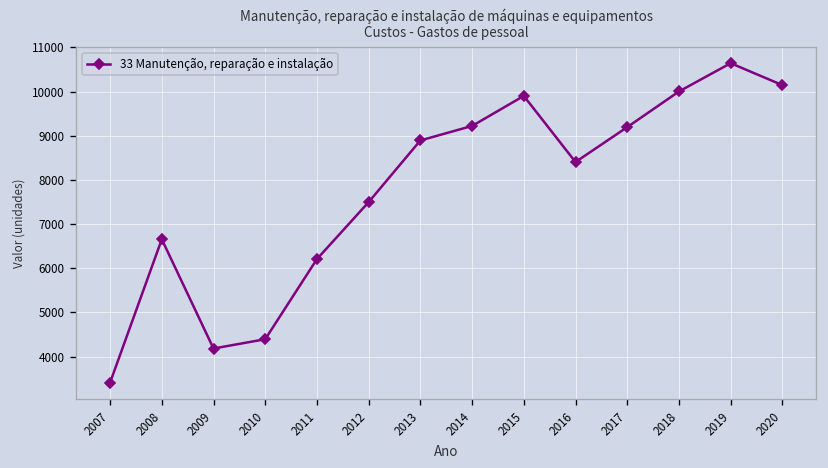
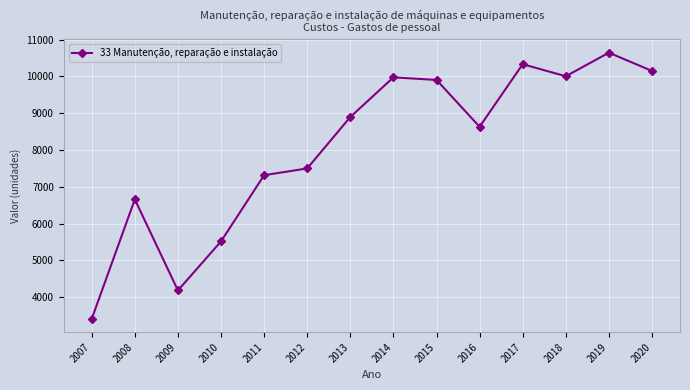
2010: 4400 -> 5500
2011: 6200 -> 7300
2014: 9200 -> 10000
2016: 8400 -> 8600
2017: 9200 -> 10300
